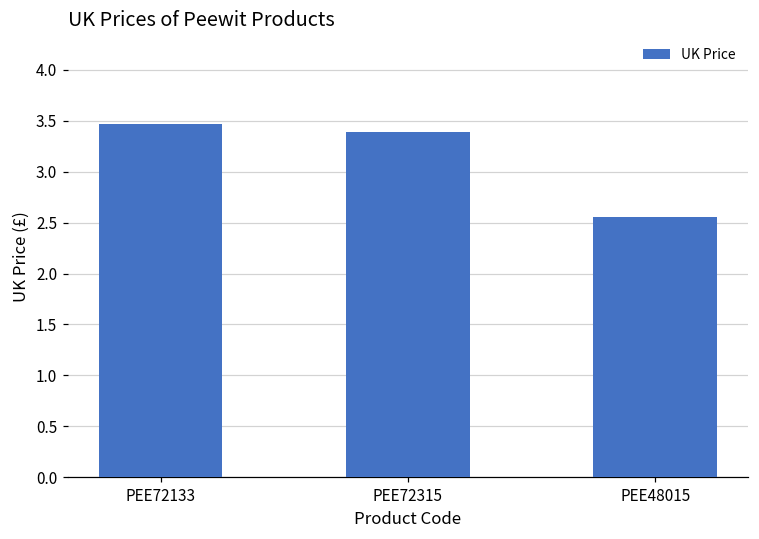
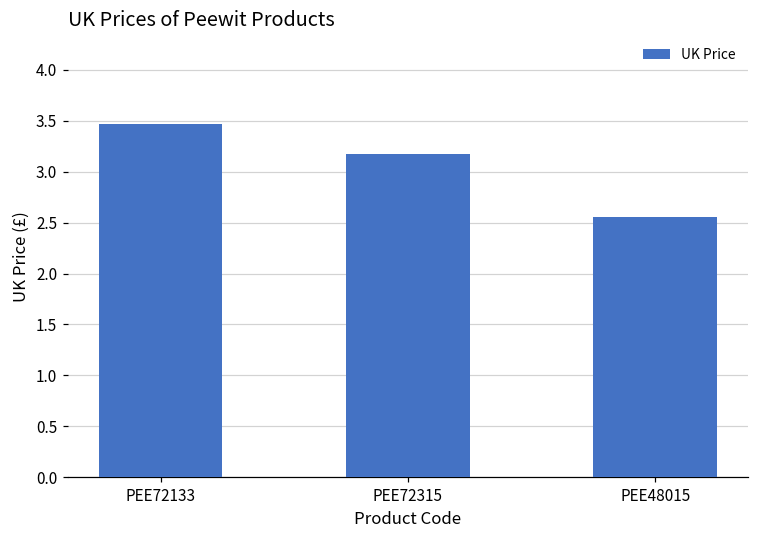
PEE72315: 3.4 -> 3.2
